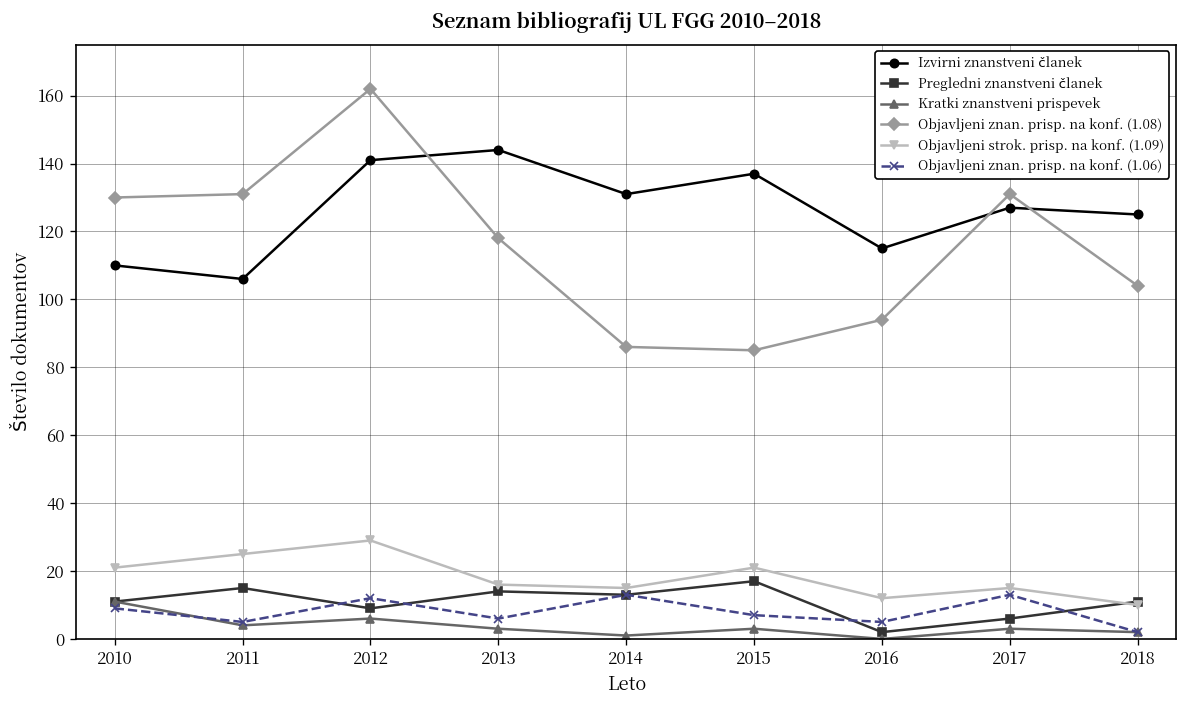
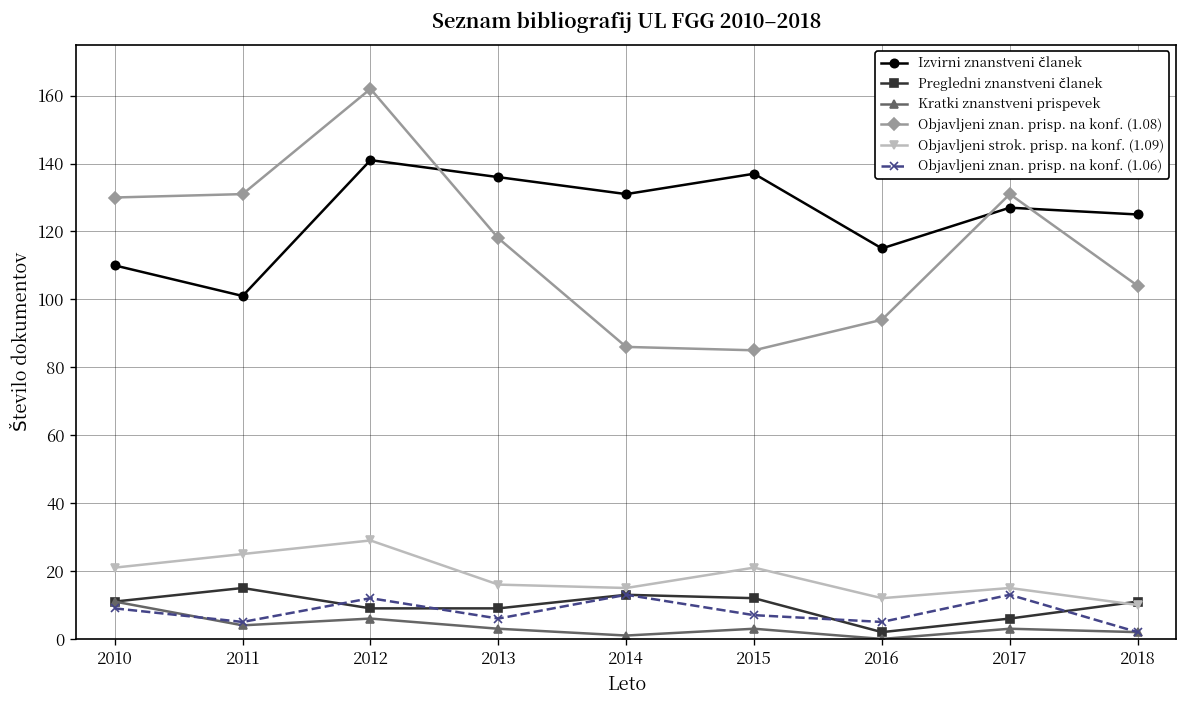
Izvirni znanstveni članek, 2011: 106 -> 101
Izvirni znanstveni članek, 2013: 144 -> 136
Pregledni znanstveni članek, 2013: 14 -> 9
Pregledni znanstveni članek, 2015: 17 -> 12
